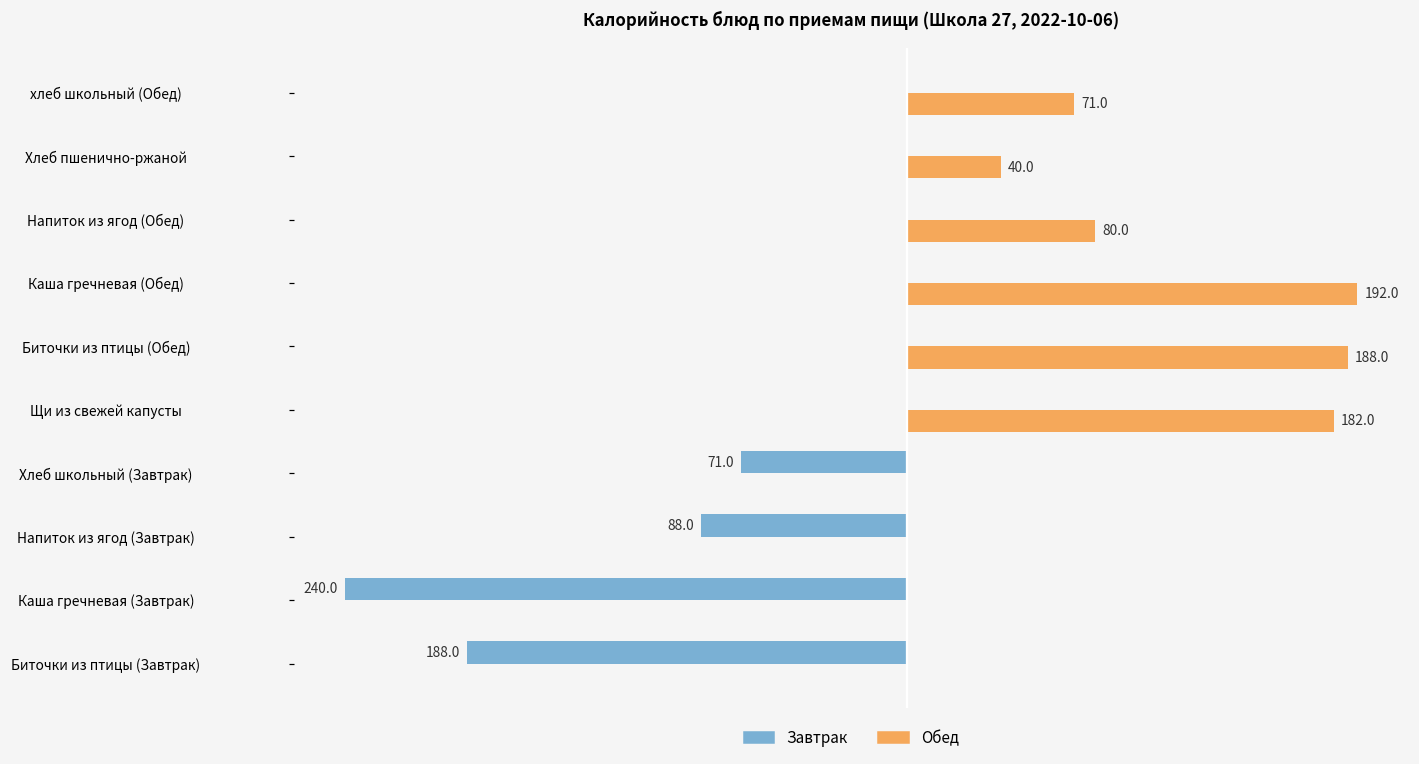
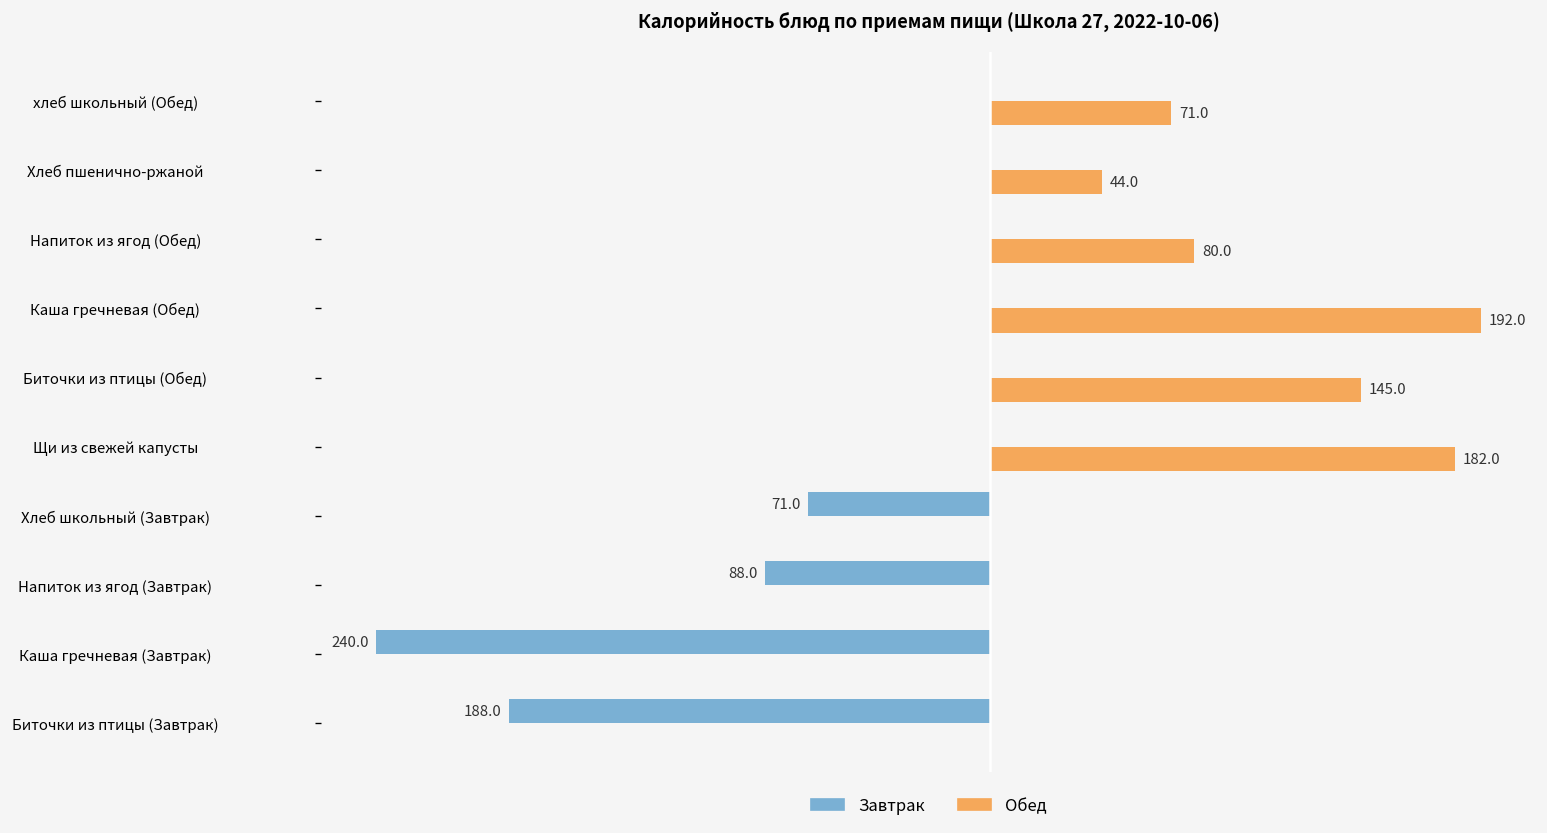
Обед, Хлеб пшенично-ржаной: 40.0 -> 44.0
Обед, Биточки из птицы (Обед): 188.0 -> 145.0
